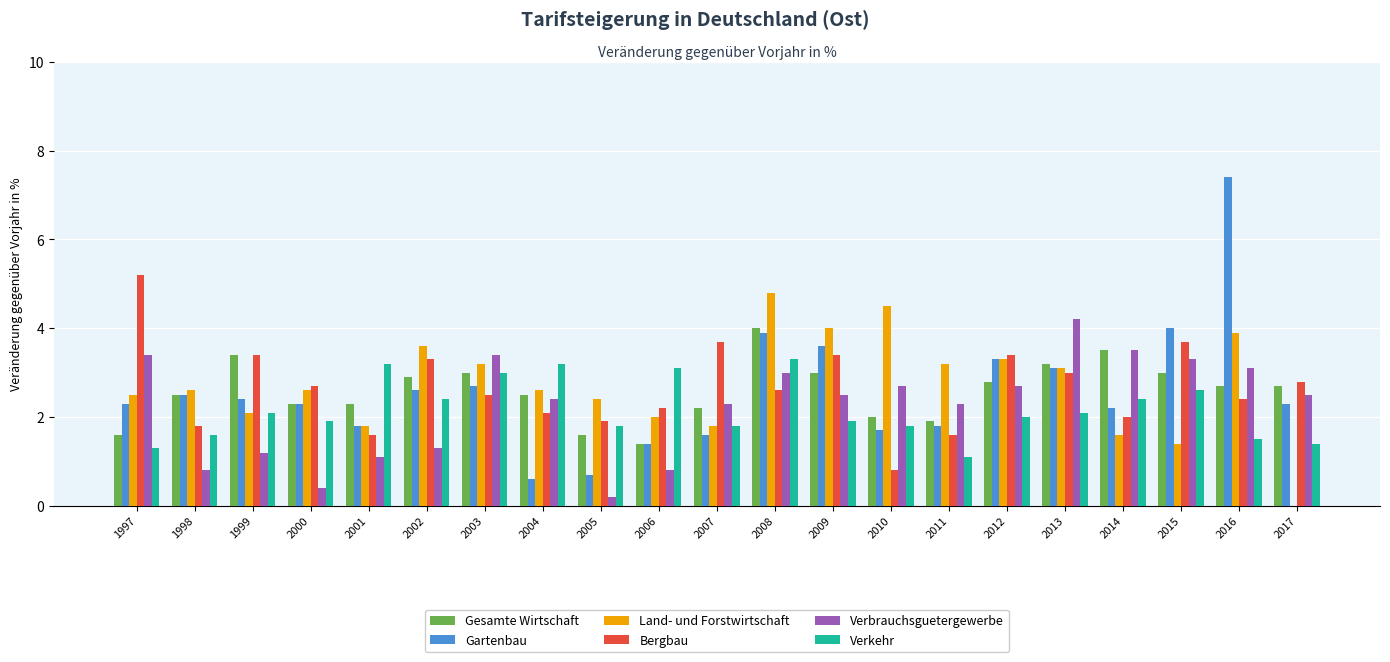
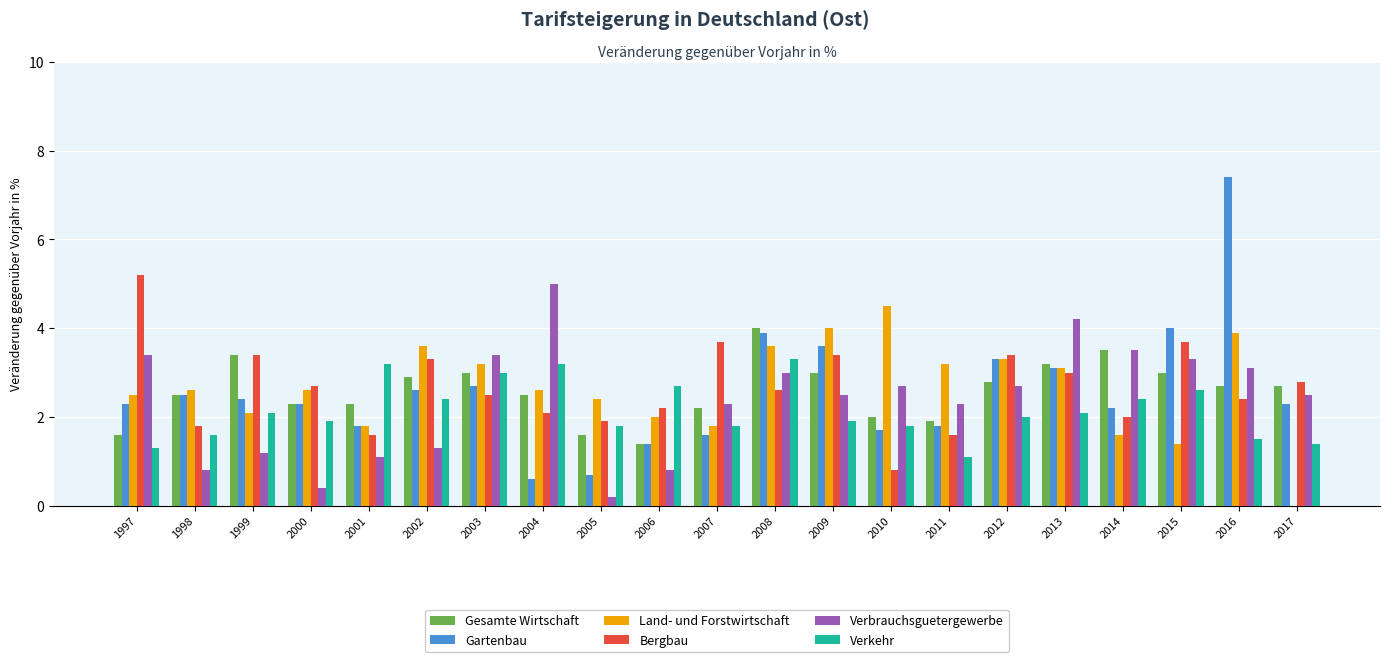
Verbrauchsguetergewerbe, 2004: 2.4 -> 5.0
Verkehr, 2006: 3.1 -> 2.7
Land- und Forstwirtschaft, 2008: 4.8 -> 3.6
